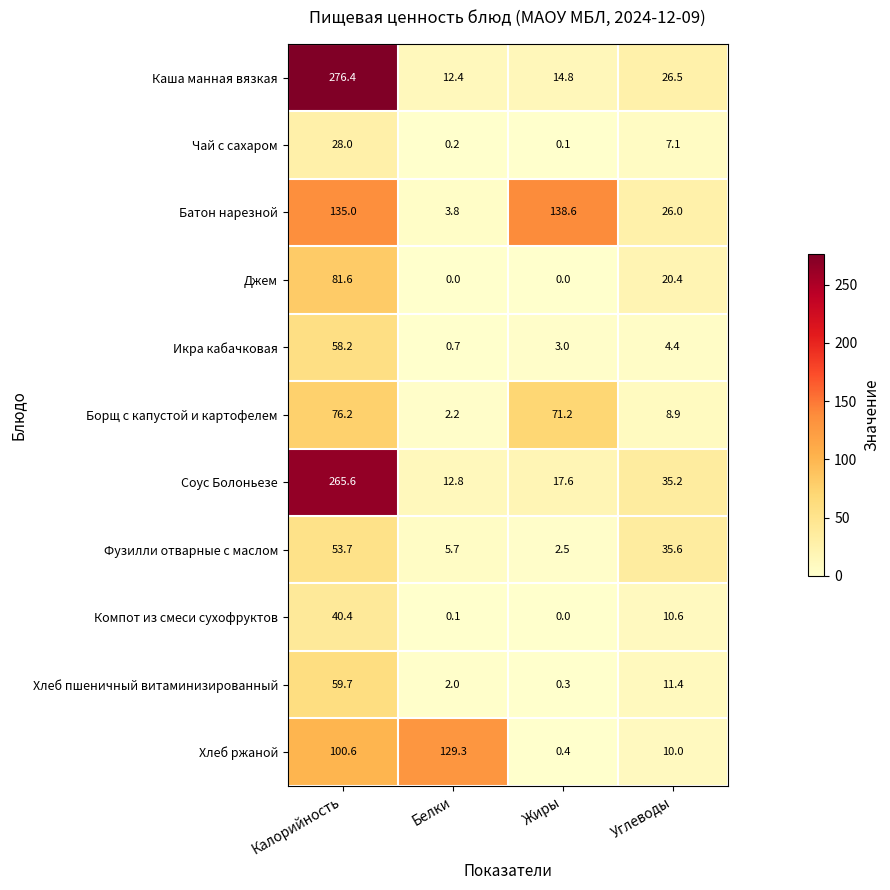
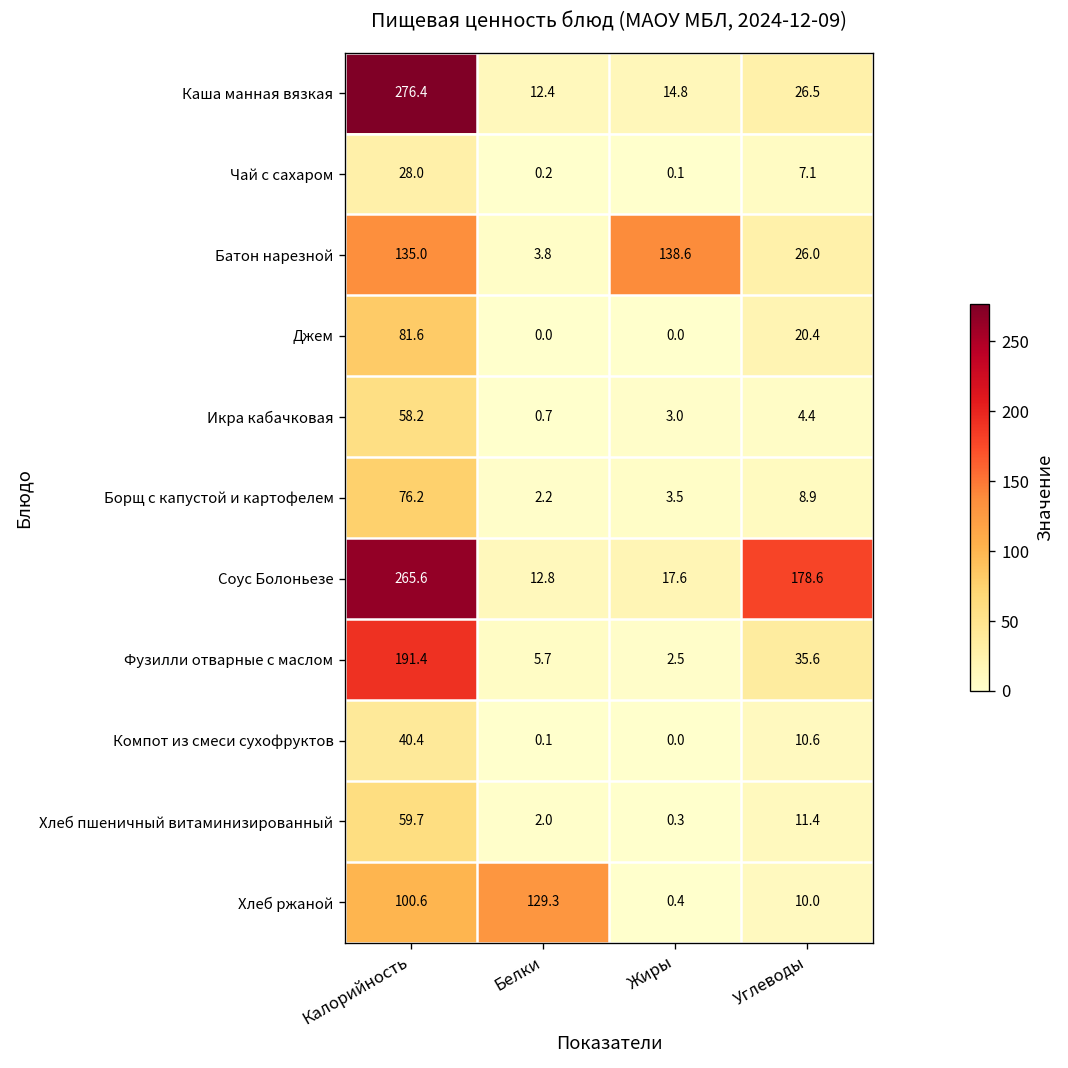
Борщ с капустой и картофелем, Жиры: 71.2 -> 3.5
Соус Болоньезе, Углеводы: 35.2 -> 178.6
Фузилли отварные с маслом, Калорийность: 53.7 -> 191.4
